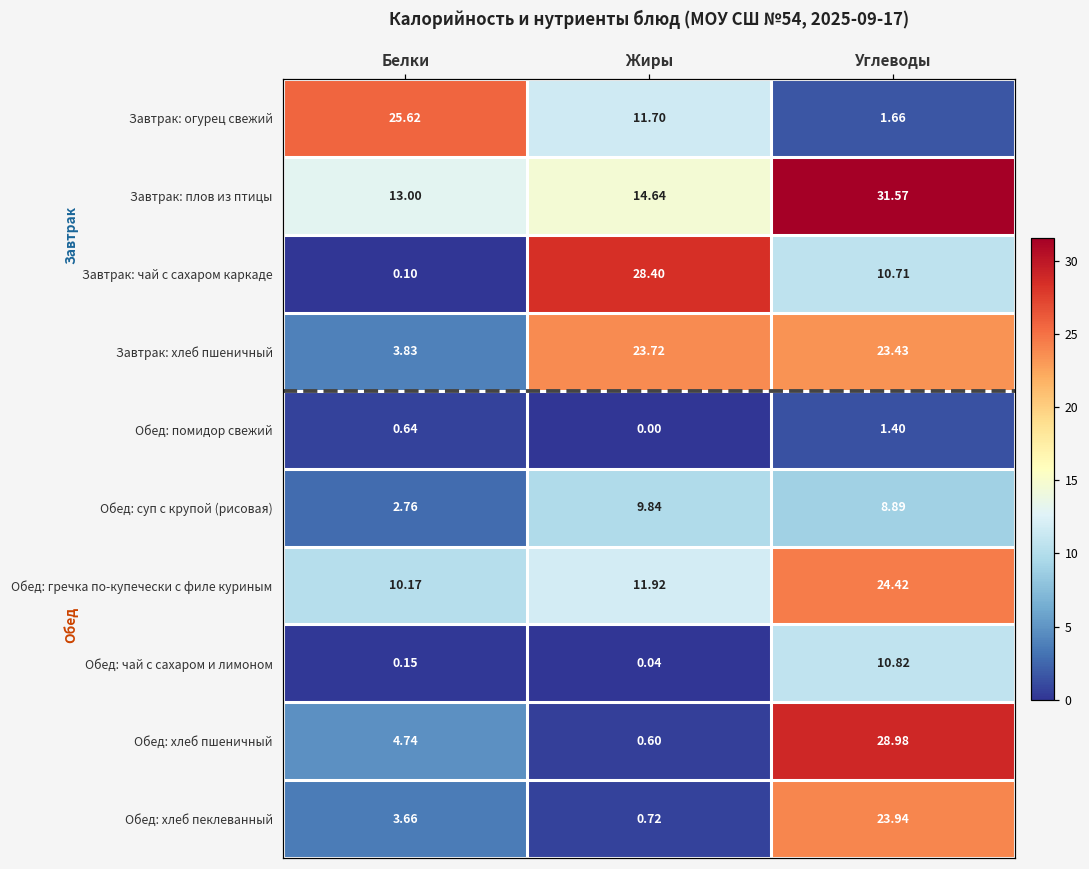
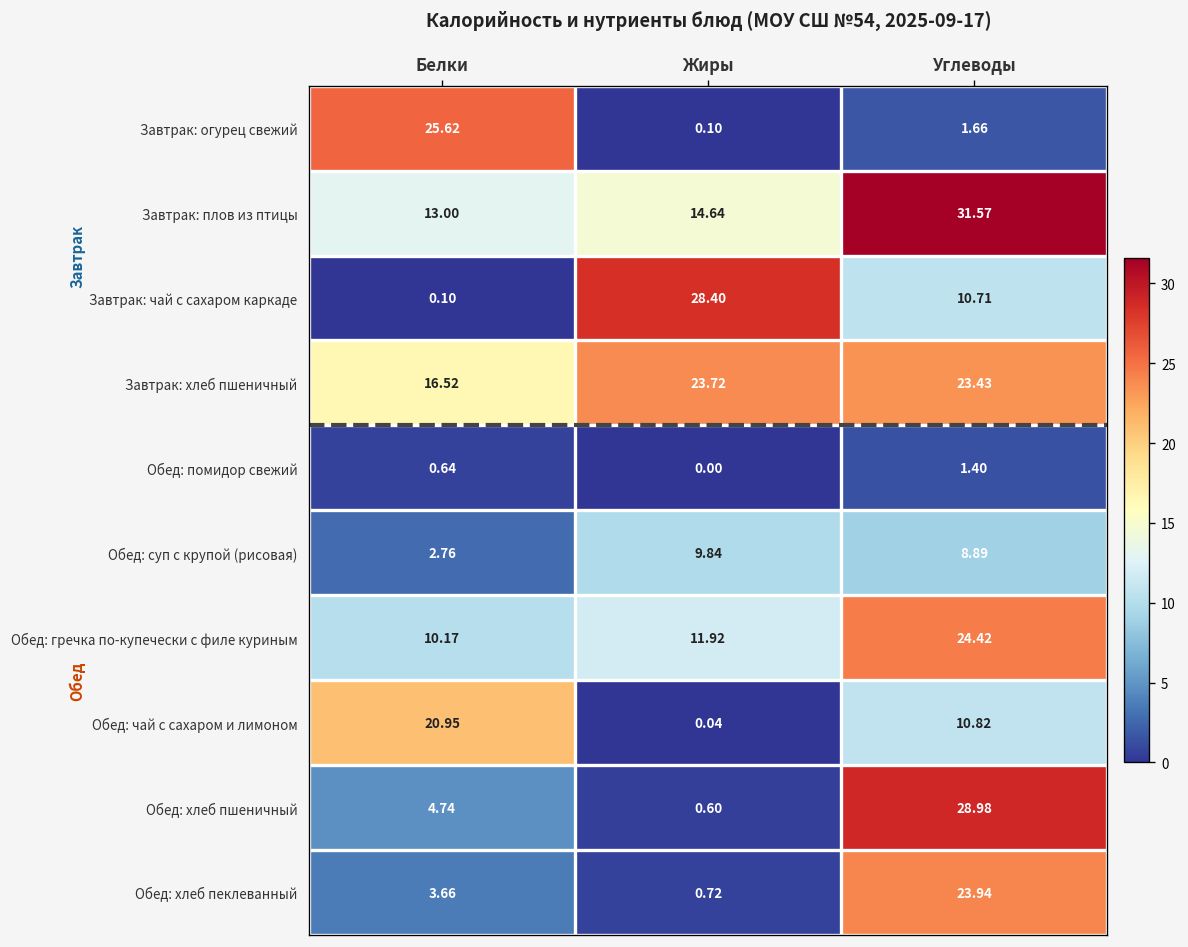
Завтрак: огурец свежий, Жиры: 11.70 -> 0.10
Завтрак: хлеб пшеничный, Белки: 3.83 -> 16.52
Обед: чай с сахаром и лимоном, Белки: 0.15 -> 20.95
